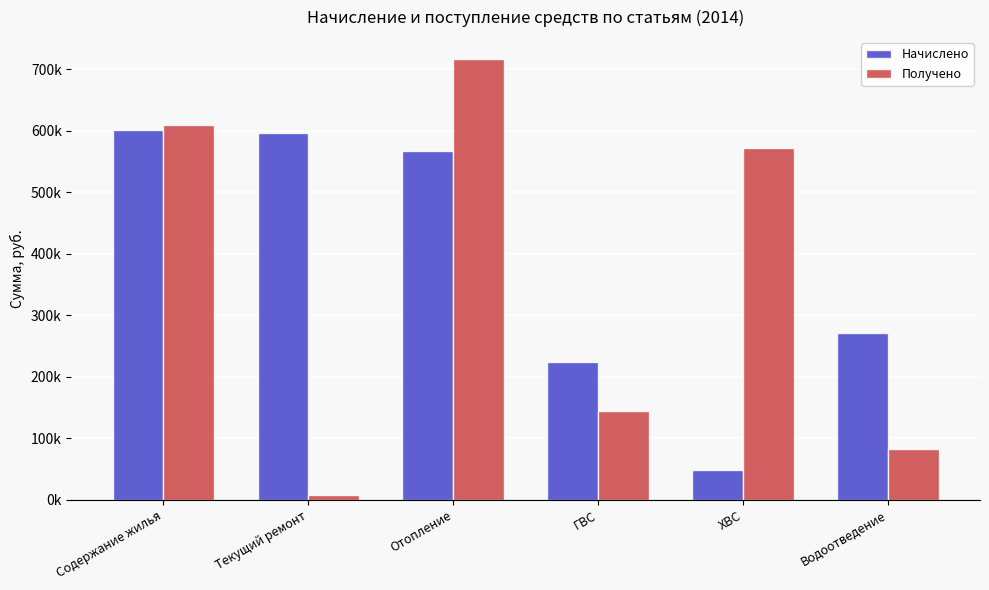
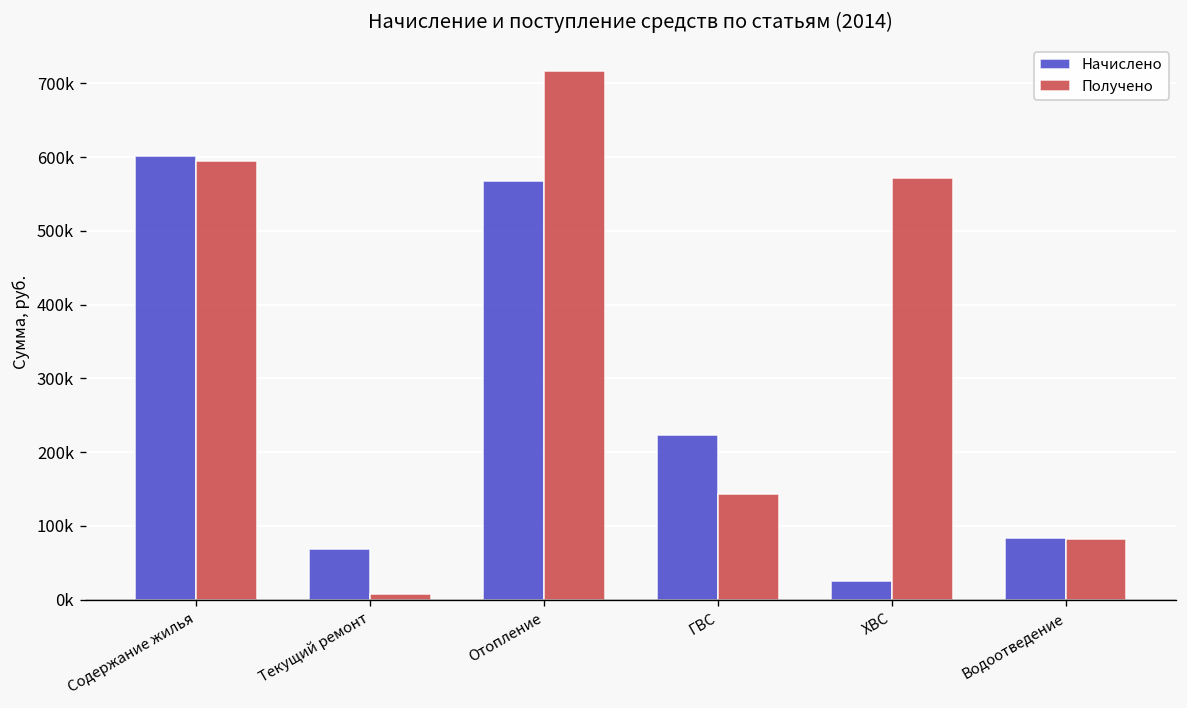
Получено, Содержание жилья: 610000 -> 600000
Начислено, Текущий ремонт: 600000 -> 70000
Начислено, ХВС: 50000 -> 30000
Начислено, Водоотведение: 270000 -> 80000
